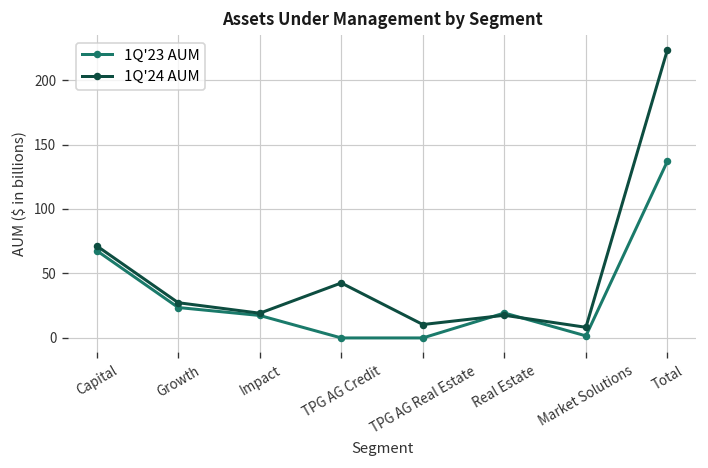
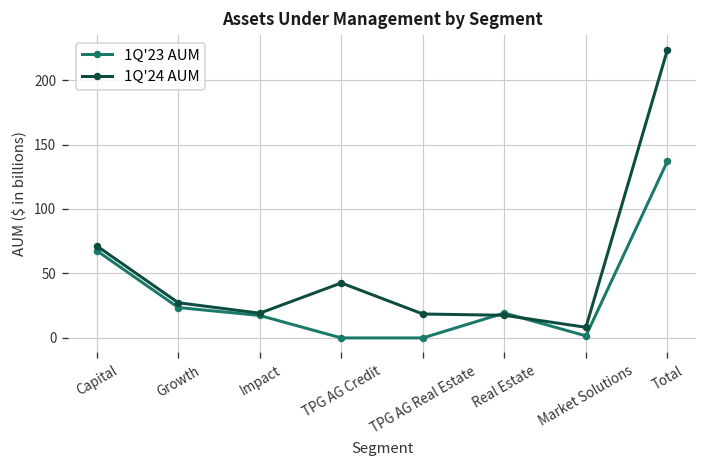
1Q'24 AUM, TPG AG Real Estate: 10 -> 19
